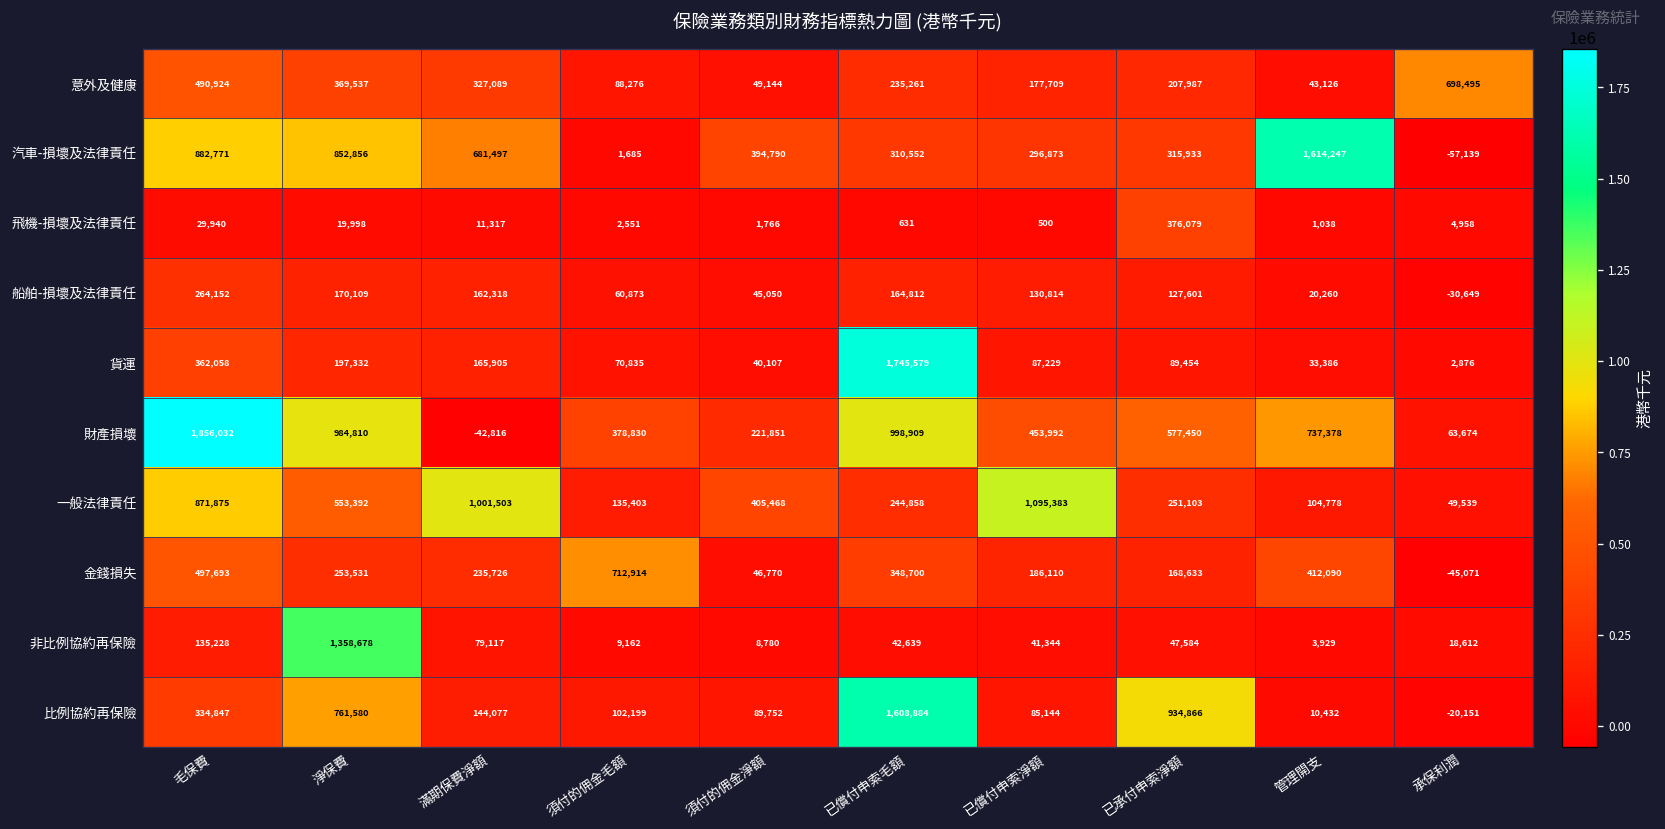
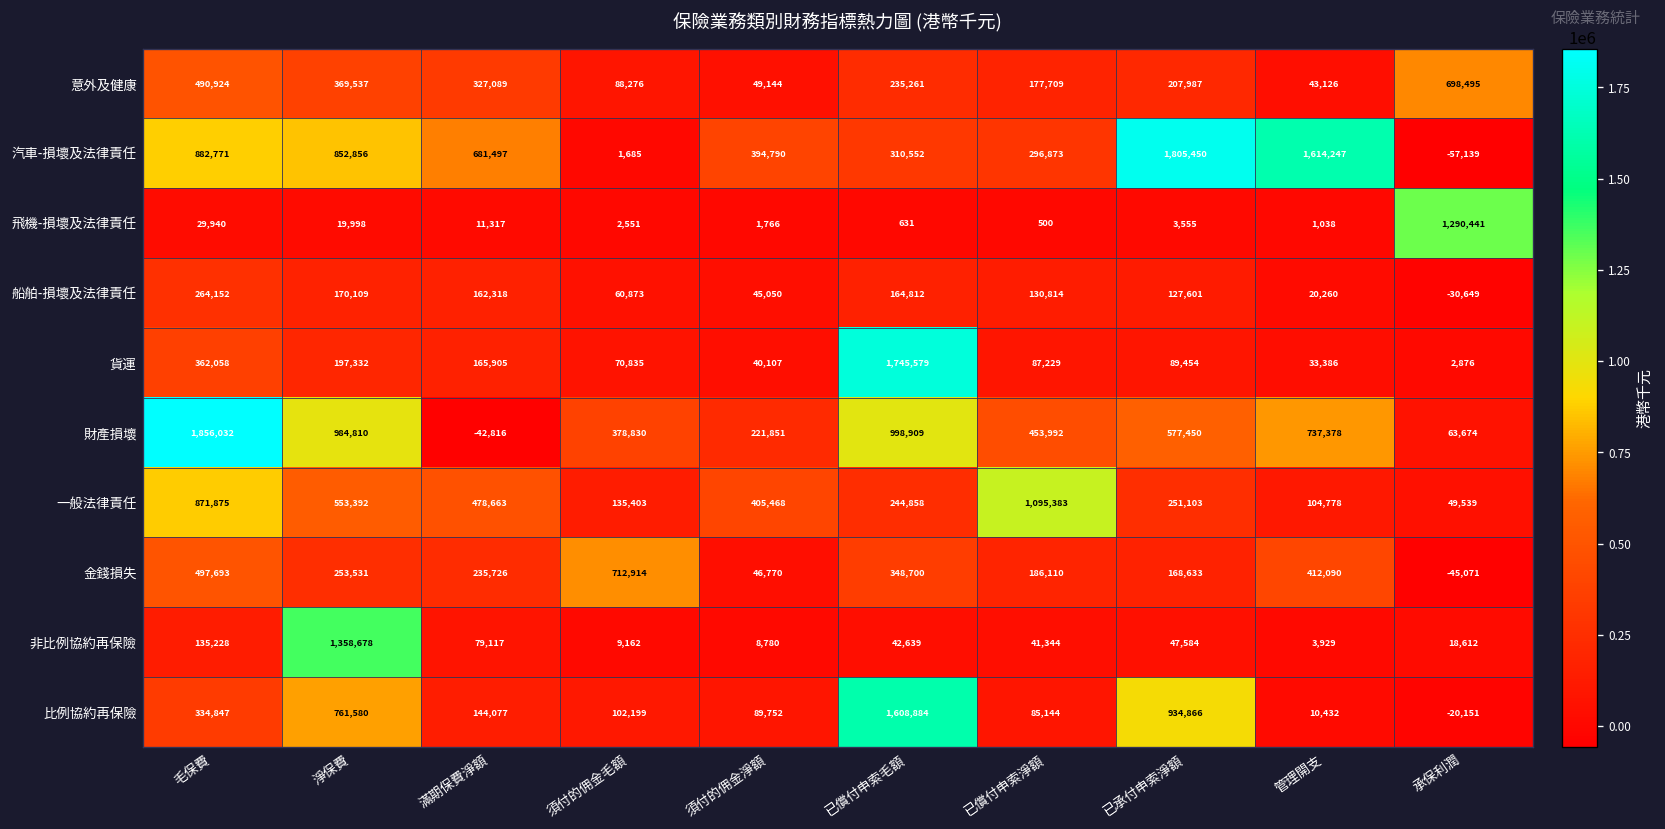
汽車-損壞及法律責任, 已承付申索淨額: 315,933 -> 1,805,450
飛機-損壞及法律責任, 已承付申索淨額: 376,079 -> 3,555
飛機-損壞及法律責任, 承保利潤: 4,958 -> 1,290,441
一般法律責任, 滿期保費淨額: 1,001,503 -> 478,663
